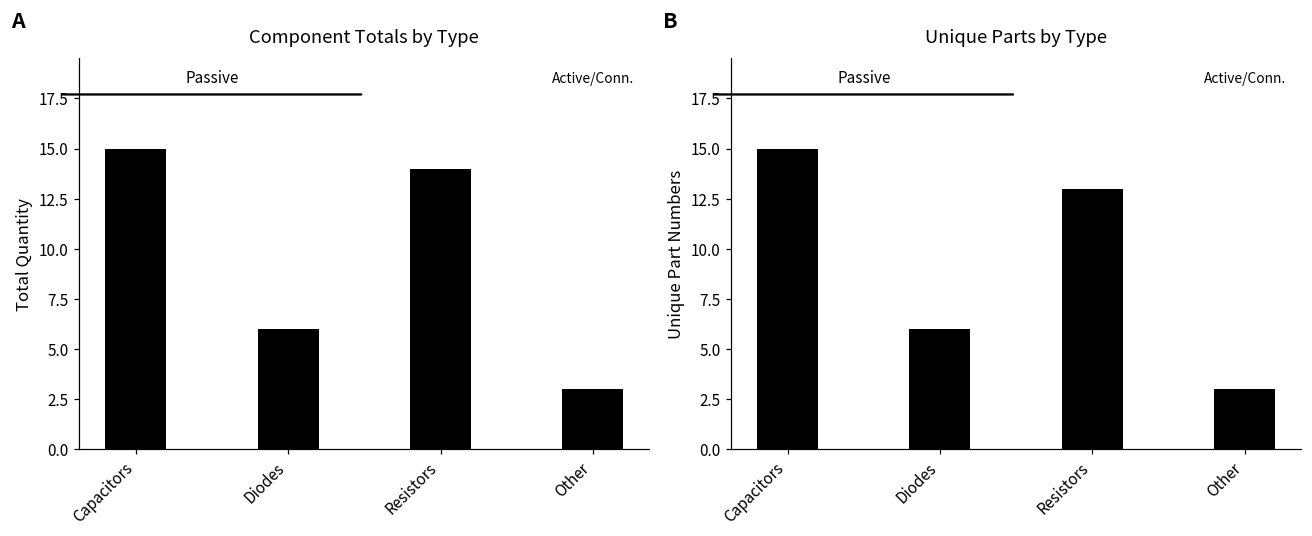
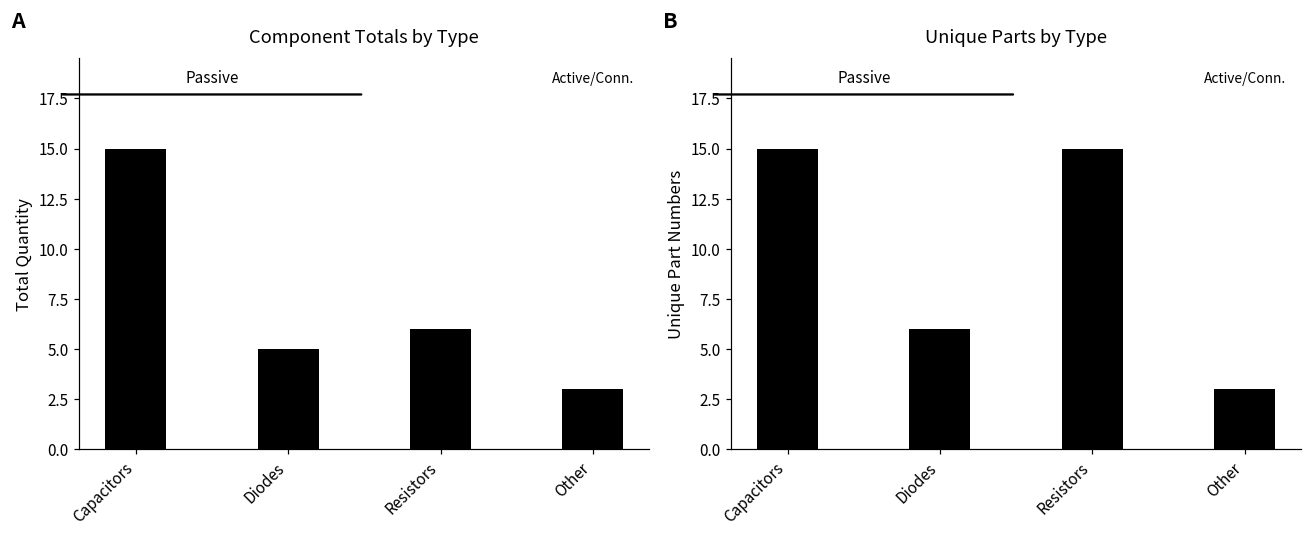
Component Totals by Type, Diodes: 6 -> 5
Component Totals by Type, Resistors: 14 -> 6
Unique Parts by Type, Resistors: 13 -> 15
